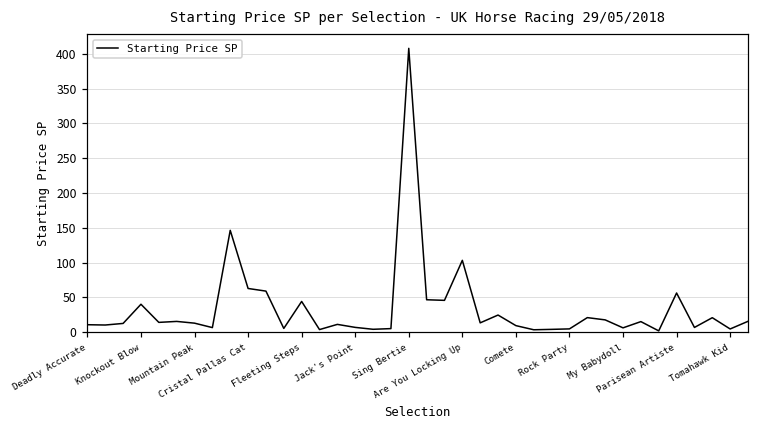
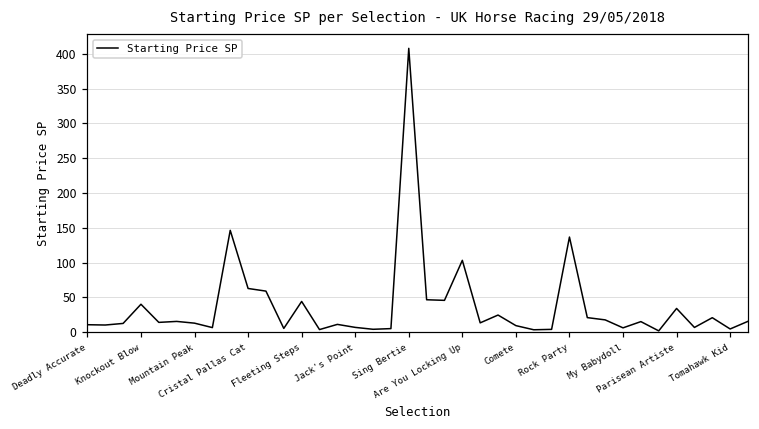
Rock Party: 0 -> 140
Parisean Artiste: 60 -> 30
